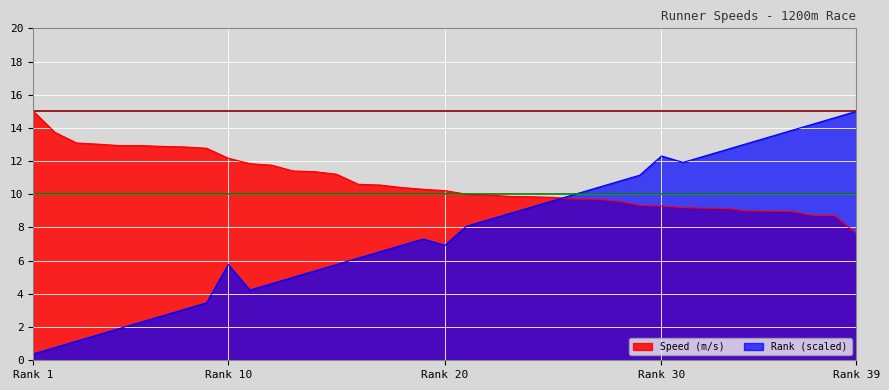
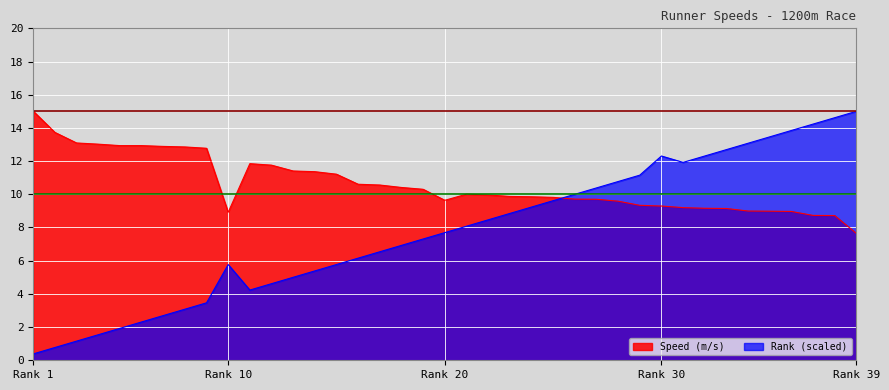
Speed (m/s), Rank 10: 12.2 -> 8.9
Speed (m/s), Rank 20: 10.2 -> 9.6
Rank (scaled), Rank 20: 6.9 -> 7.7
